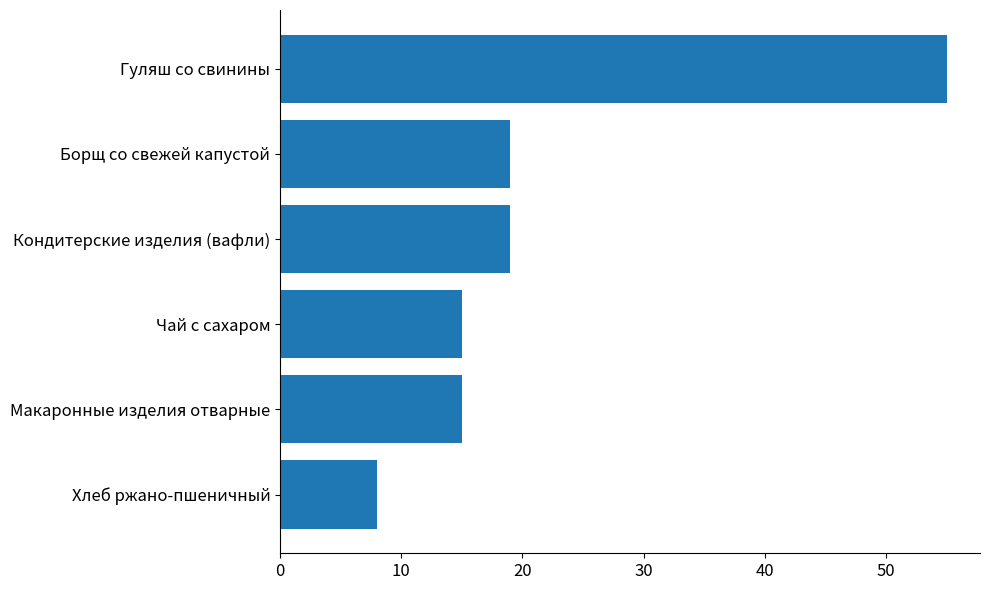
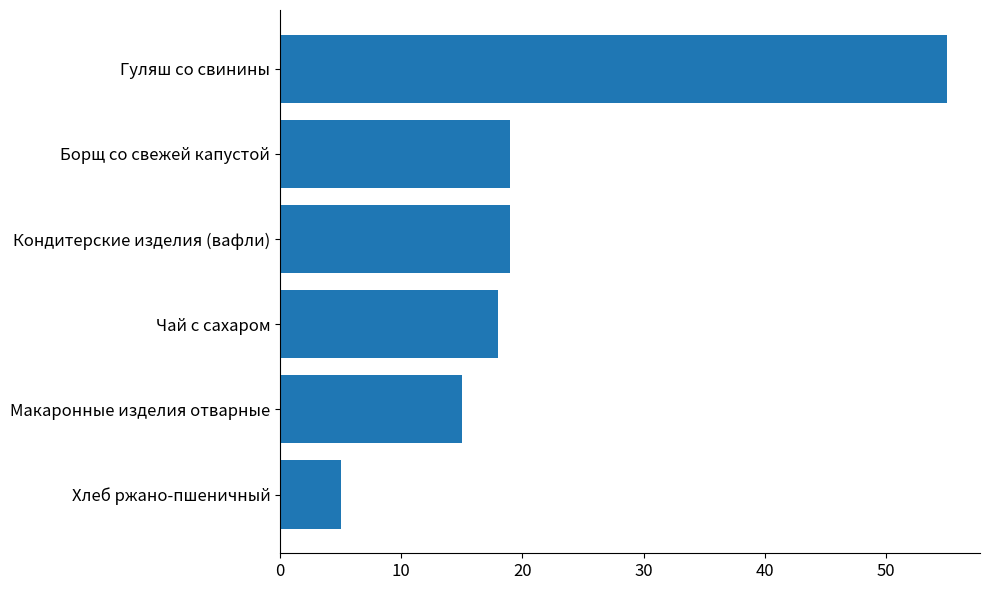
Чай с сахаром: 15 -> 18
Хлеб ржано-пшеничный: 8 -> 5
